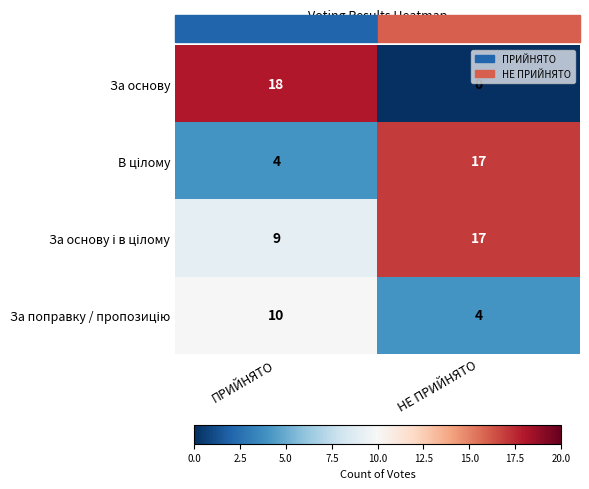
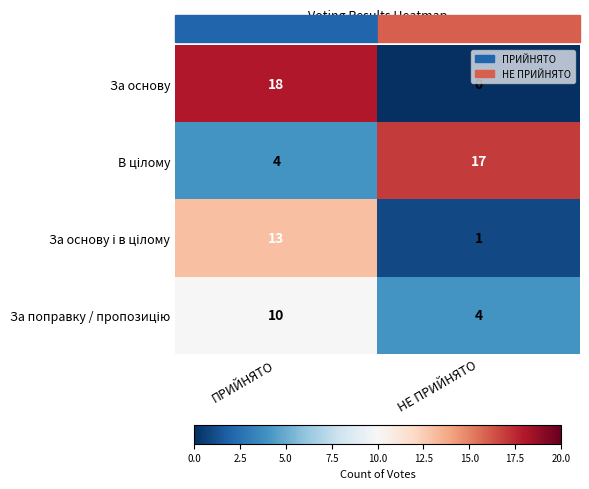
За основу і в цілому, ПРИЙНЯТО: 9 -> 13
За основу і в цілому, НЕ ПРИЙНЯТО: 17 -> 1
